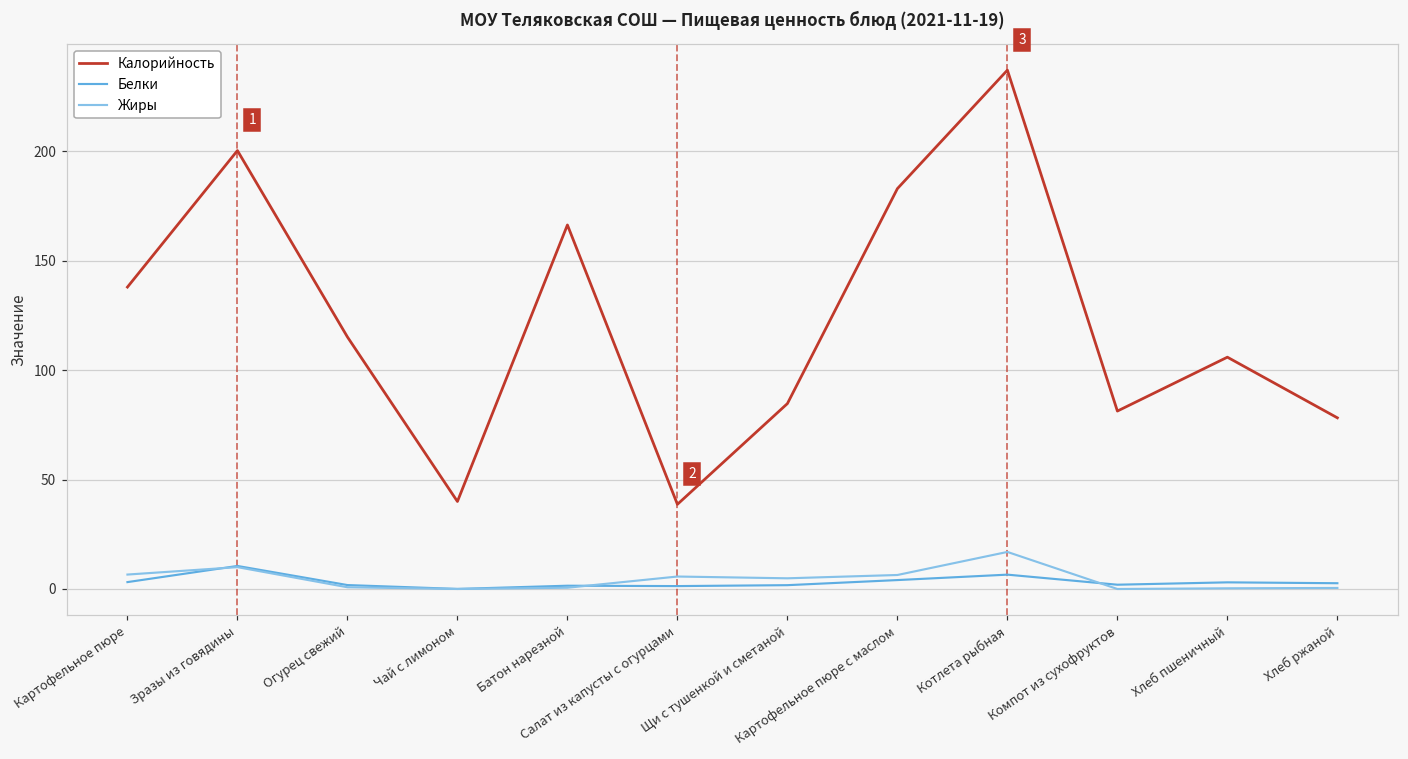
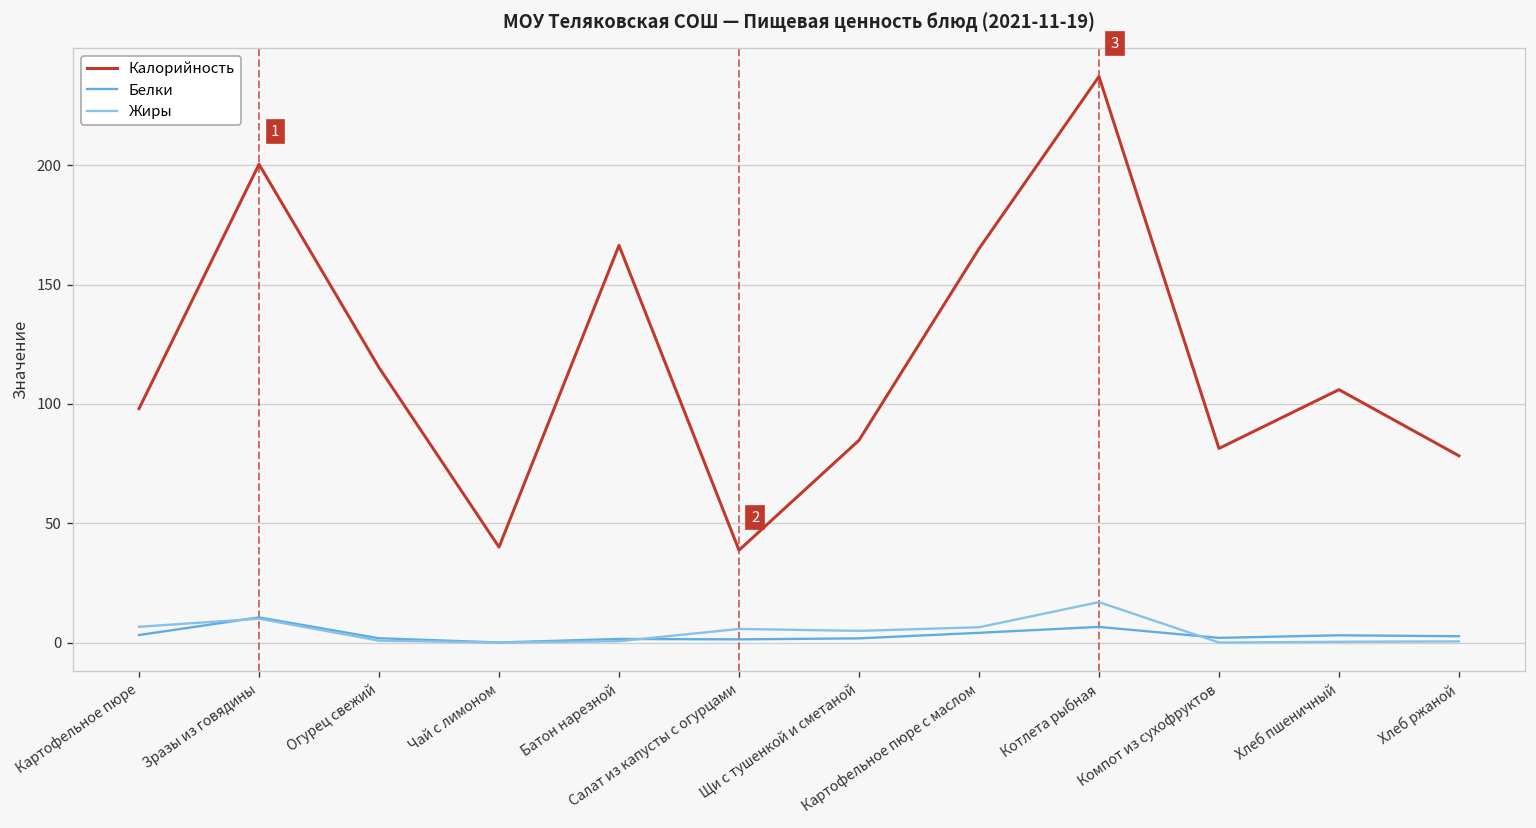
Калорийность, Картофельное пюре: 138 -> 98
Калорийность, Картофельное пюре с маслом: 183 -> 165
